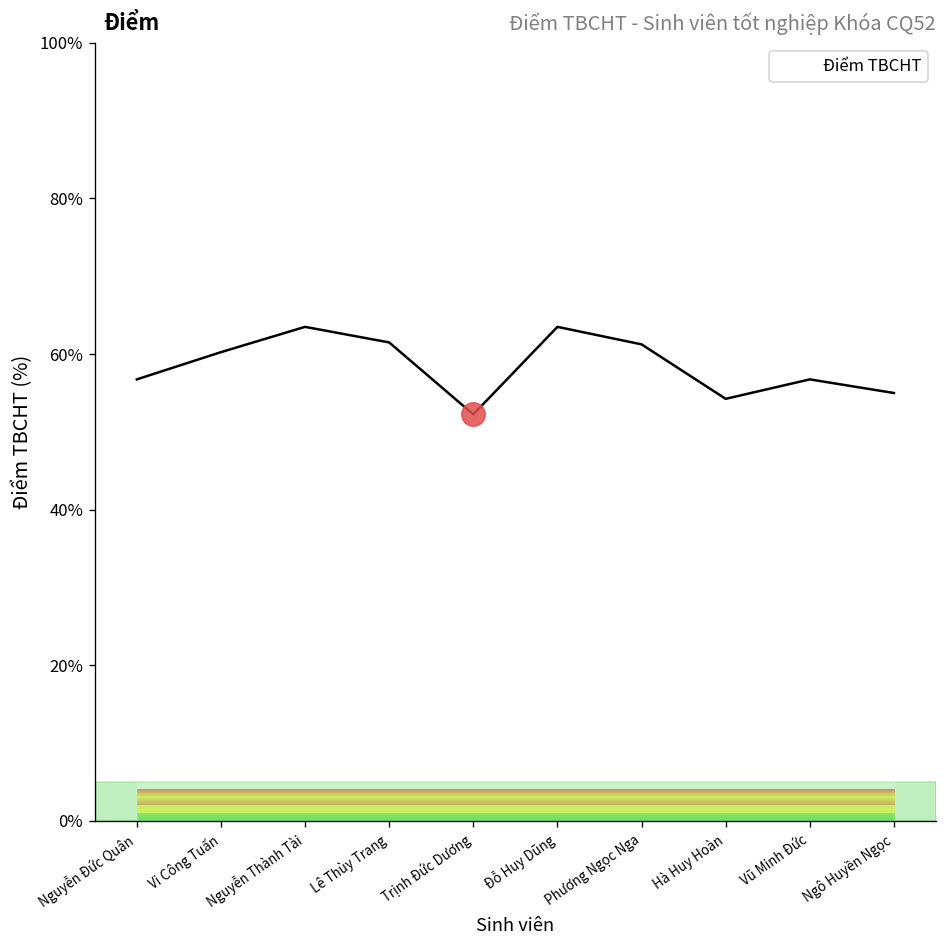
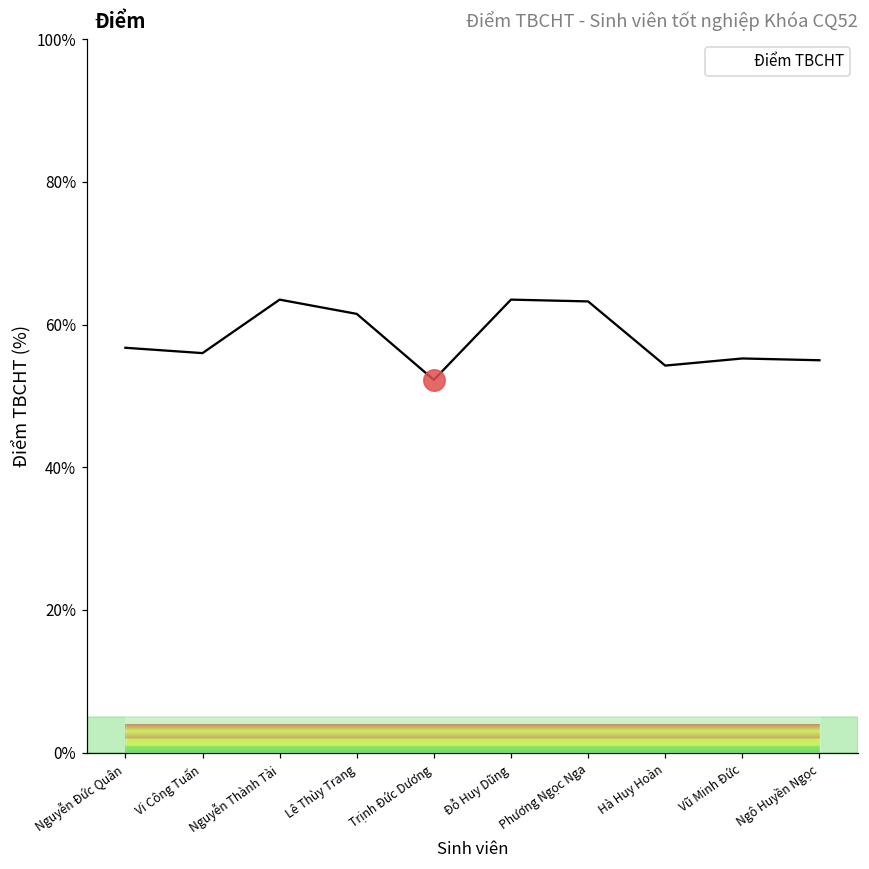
Điểm TBCHT, Vi Công Tuấn: 60% -> 56%
Điểm TBCHT, Phương Ngọc Nga: 61% -> 63%
Điểm TBCHT, Vũ Minh Đức: 57% -> 55%
